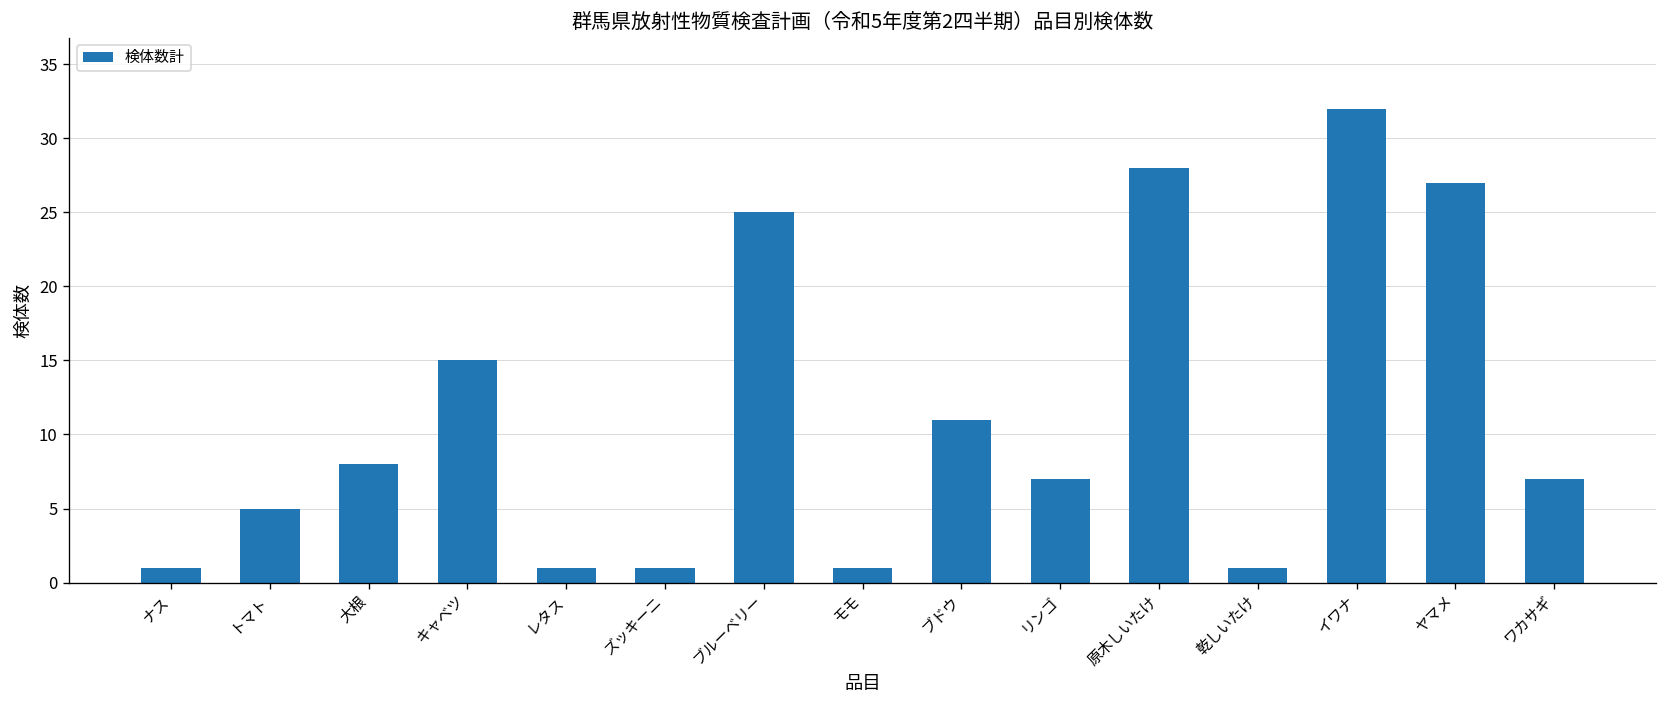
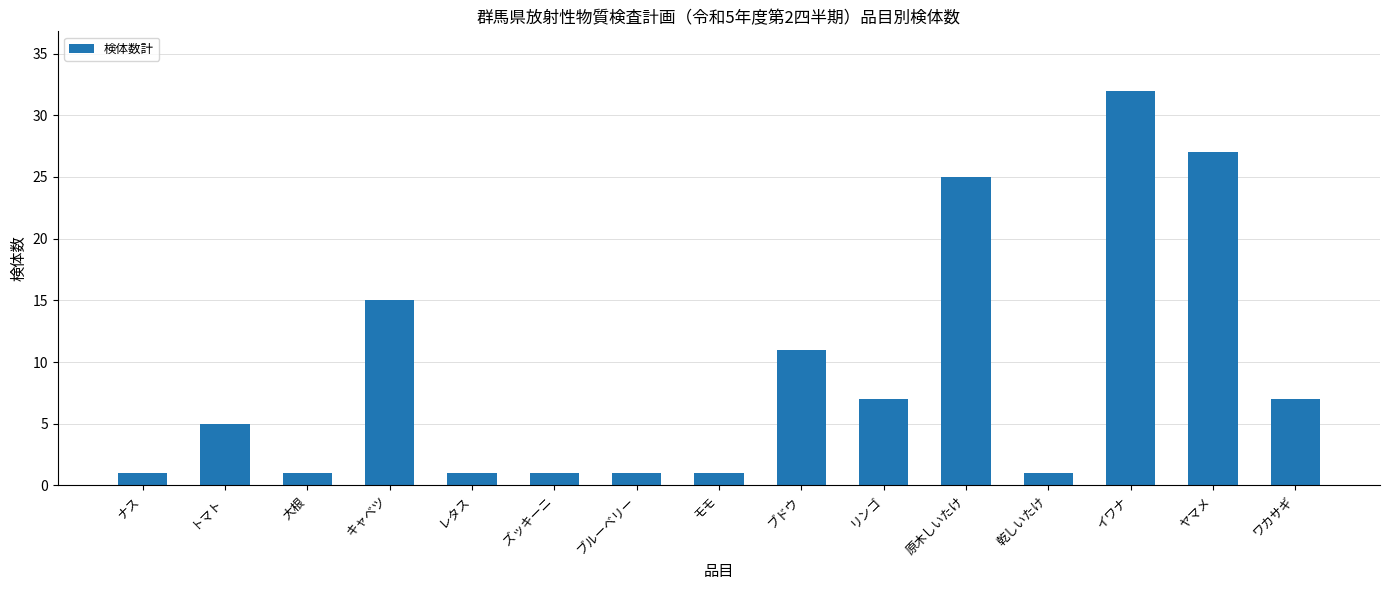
大根: 8 -> 1
ブルーベリー: 25 -> 1
原木しいたけ: 28 -> 25
